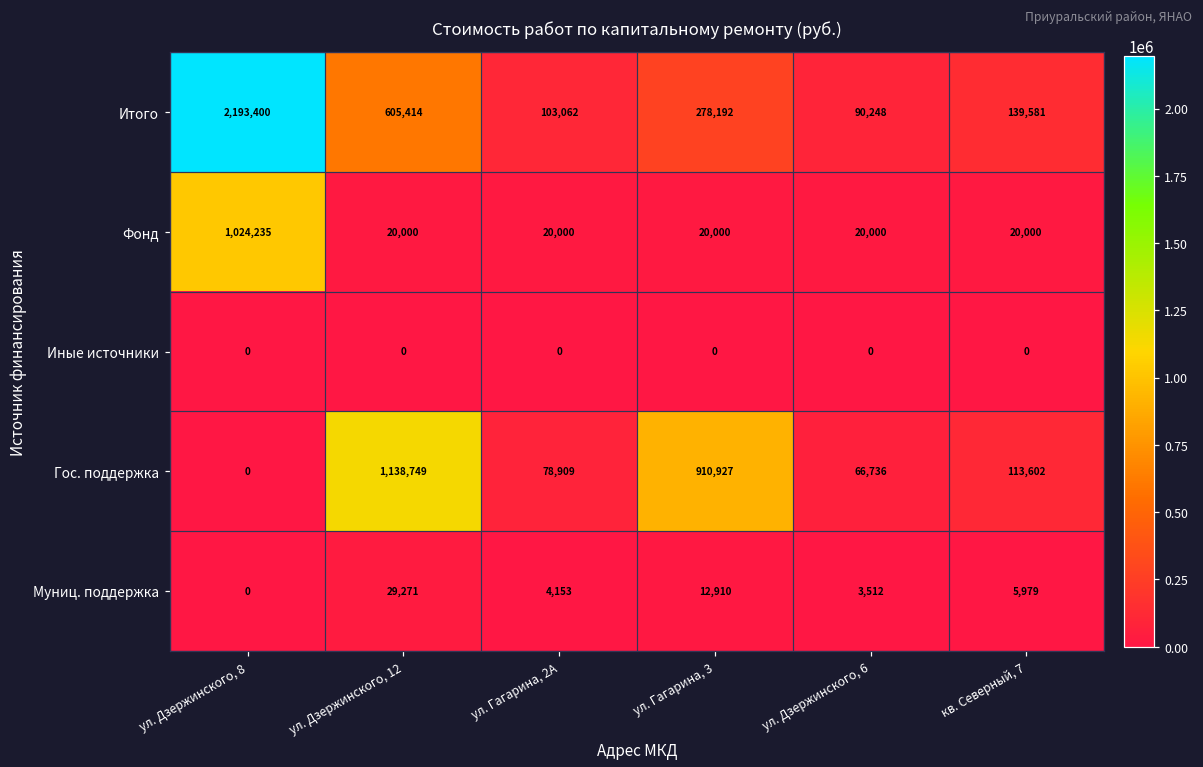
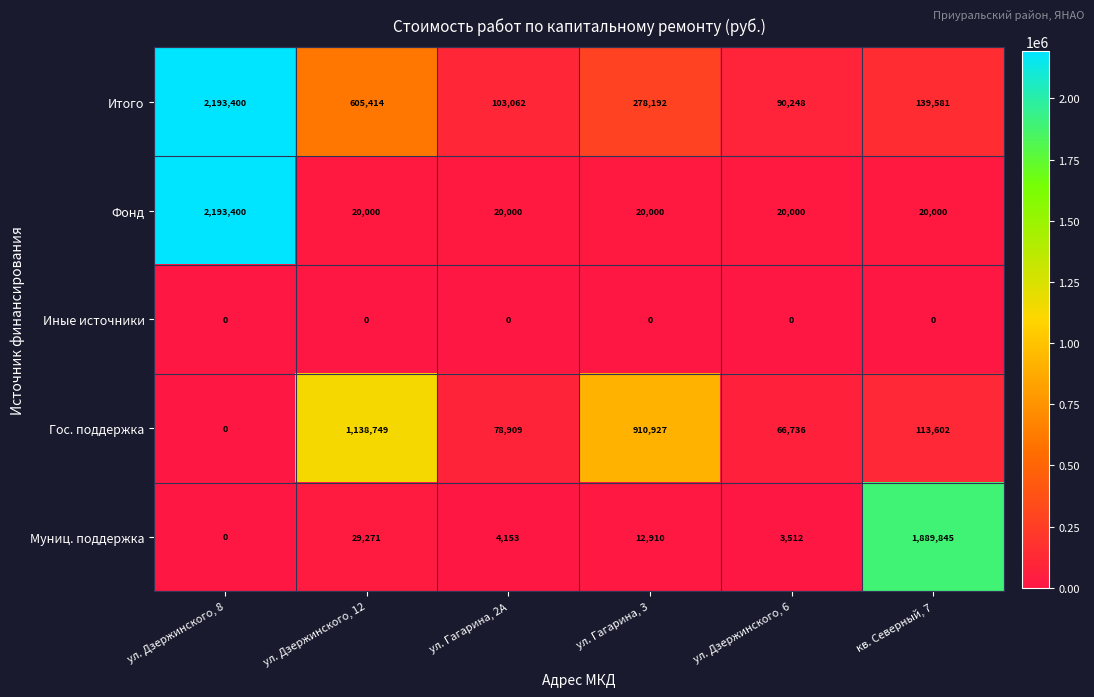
Фонд, ул. Дзержинского, 8: 1,024,235 -> 2,193,400
Муниц. поддержка, кв. Северный, 7: 5,979 -> 1,889,845
